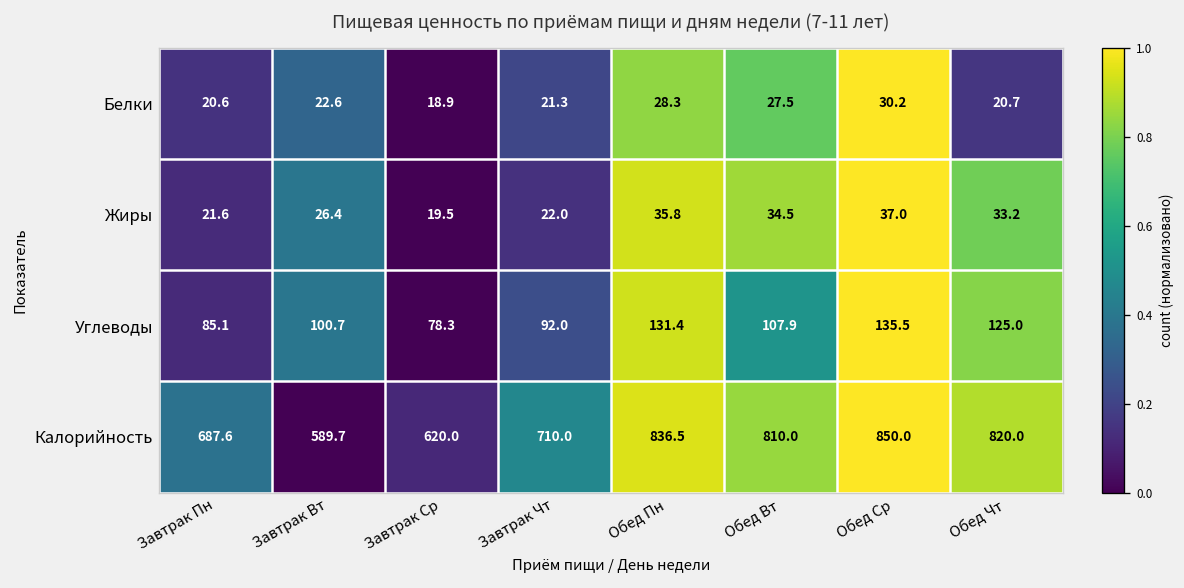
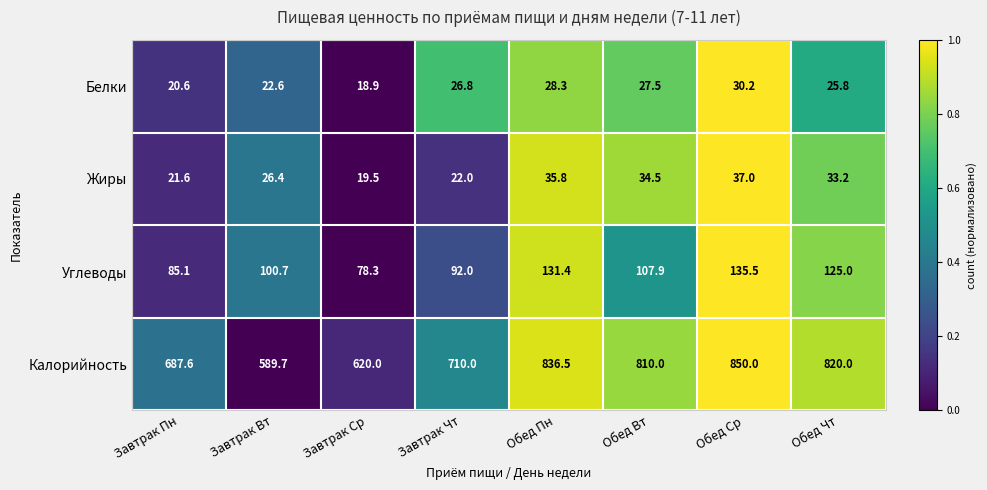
Белки, Завтрак Чт: 21.3 -> 26.8
Белки, Обед Чт: 20.7 -> 25.8
